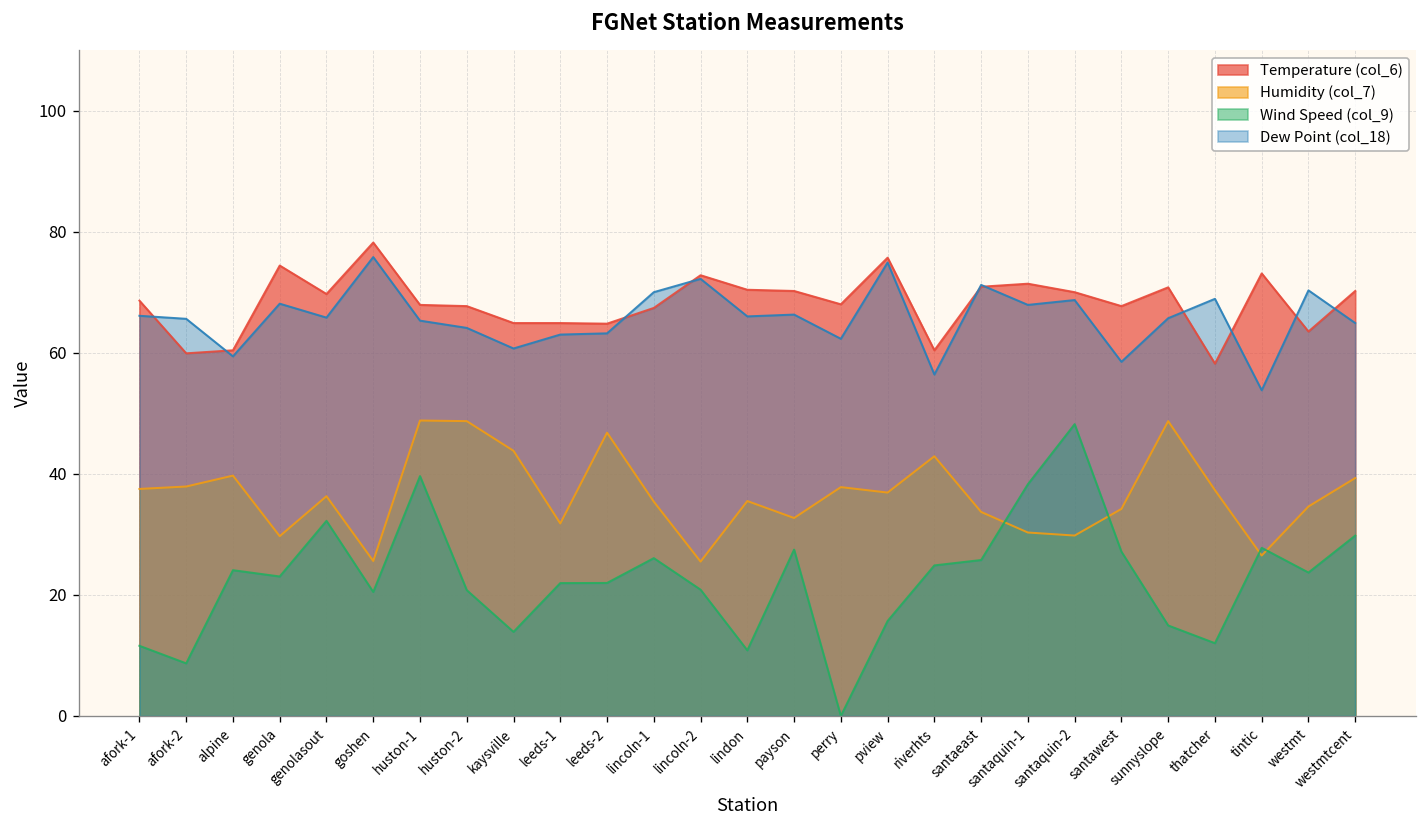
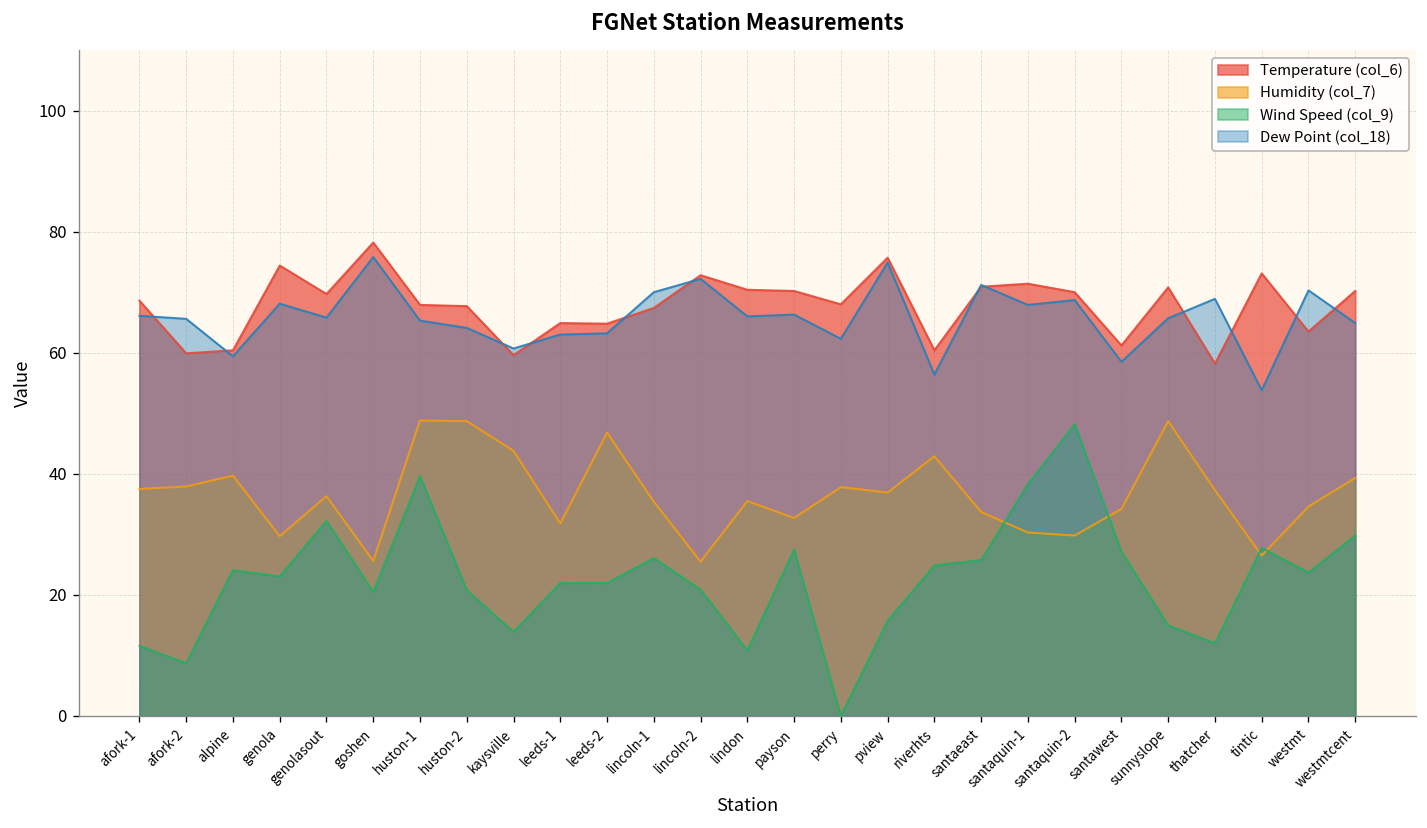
Temperature (col_6), kaysville: 65 -> 60
Temperature (col_6), santawest: 68 -> 61
